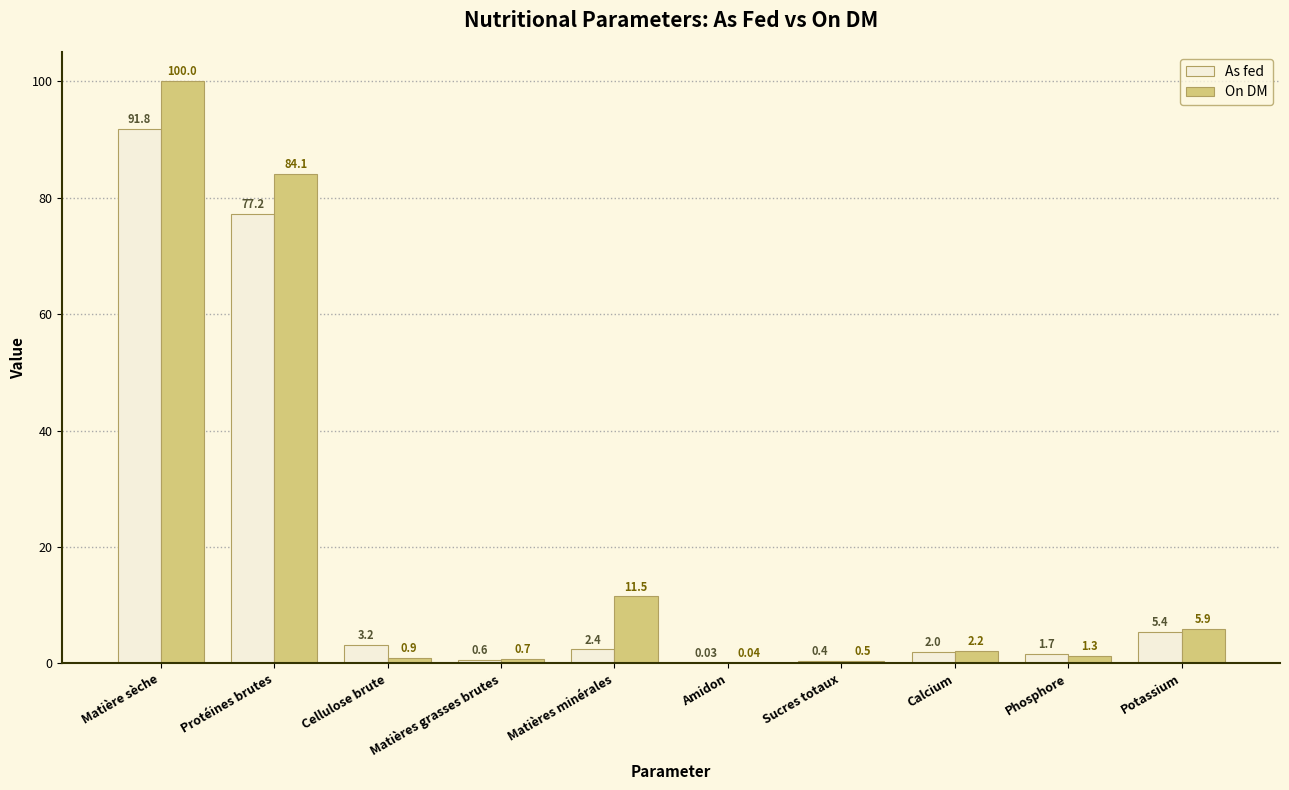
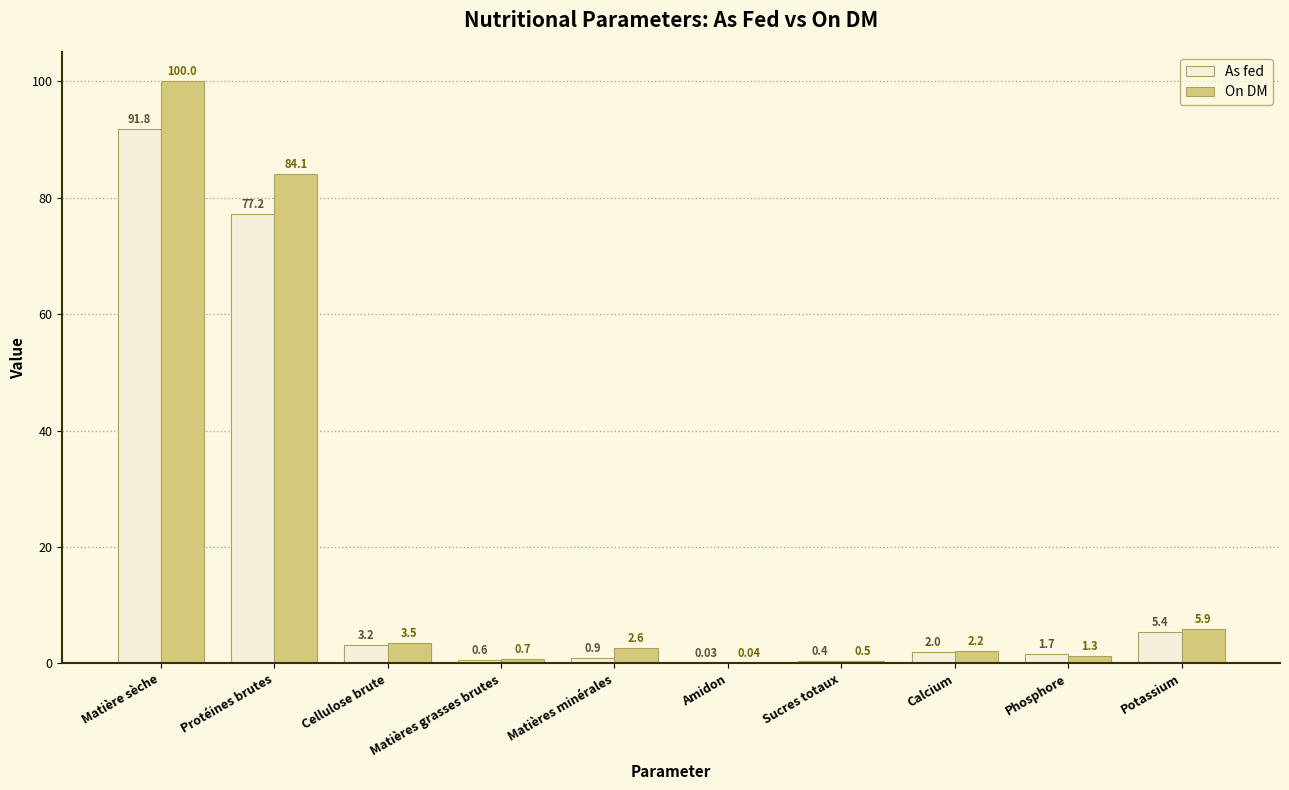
On DM, Cellulose brute: 0.9 -> 3.5
As fed, Matières minérales: 2.4 -> 0.9
On DM, Matières minérales: 11.5 -> 2.6
